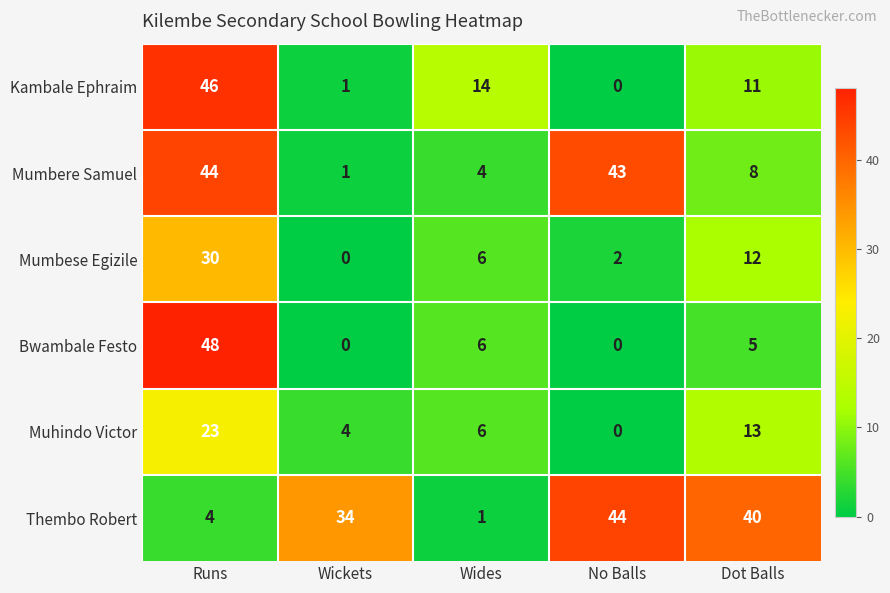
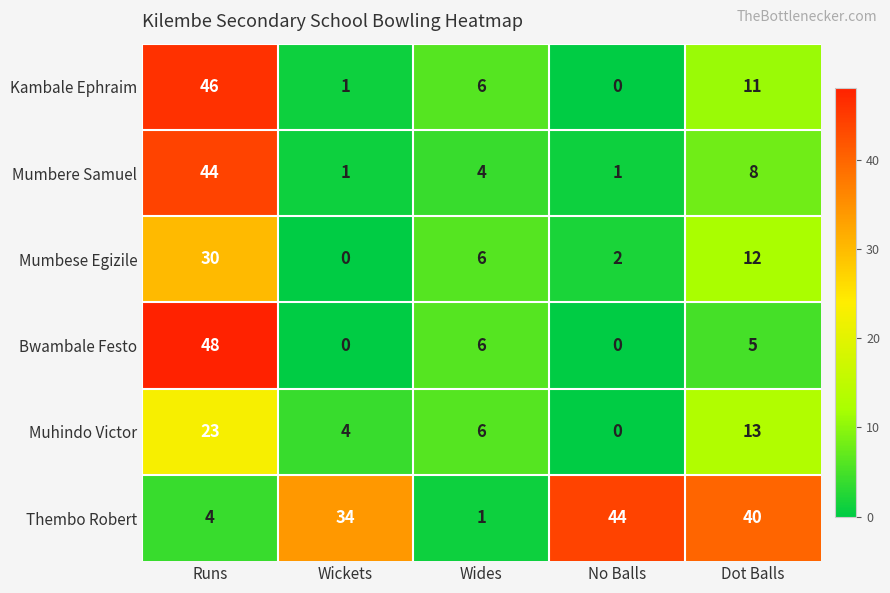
Kambale Ephraim, Wides: 14 -> 6
Mumbere Samuel, No Balls: 43 -> 1
